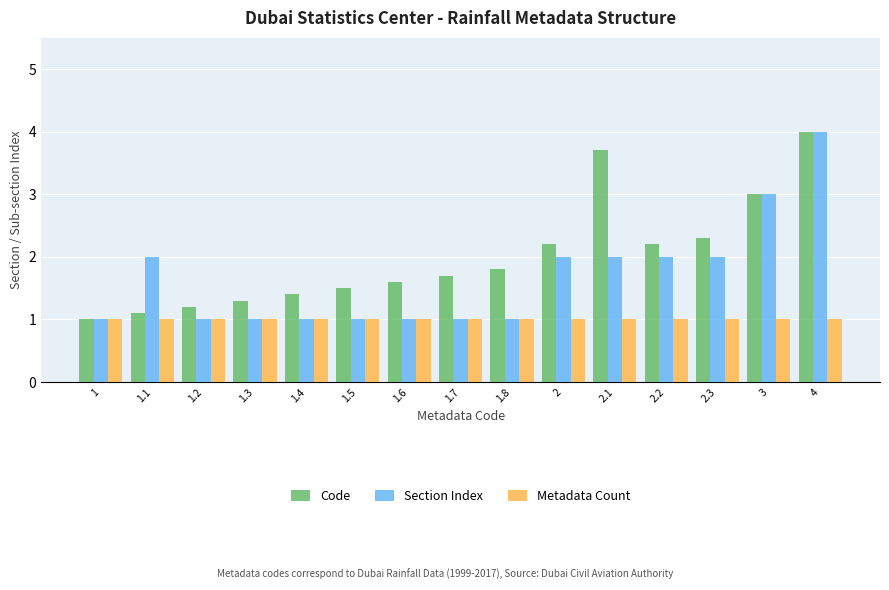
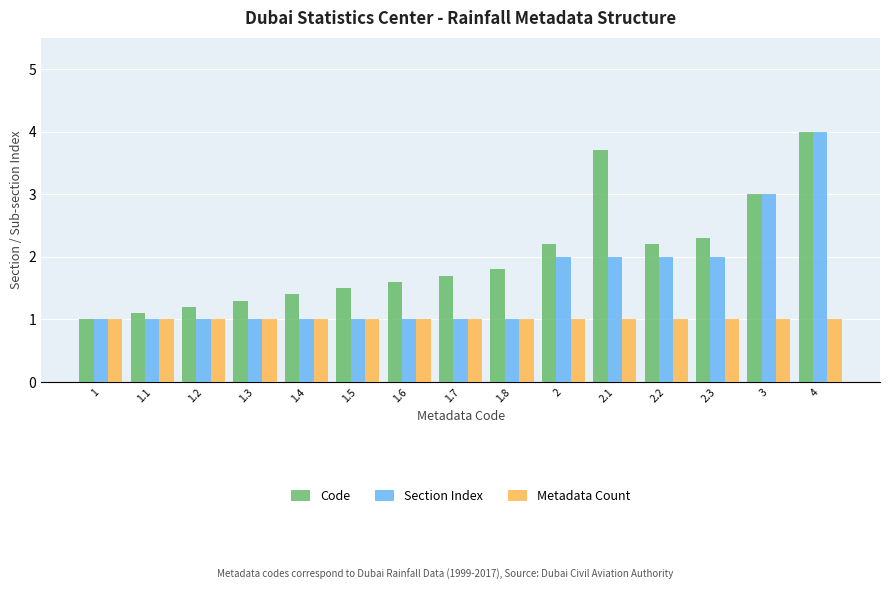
Section Index, 1.1: 2 -> 1
